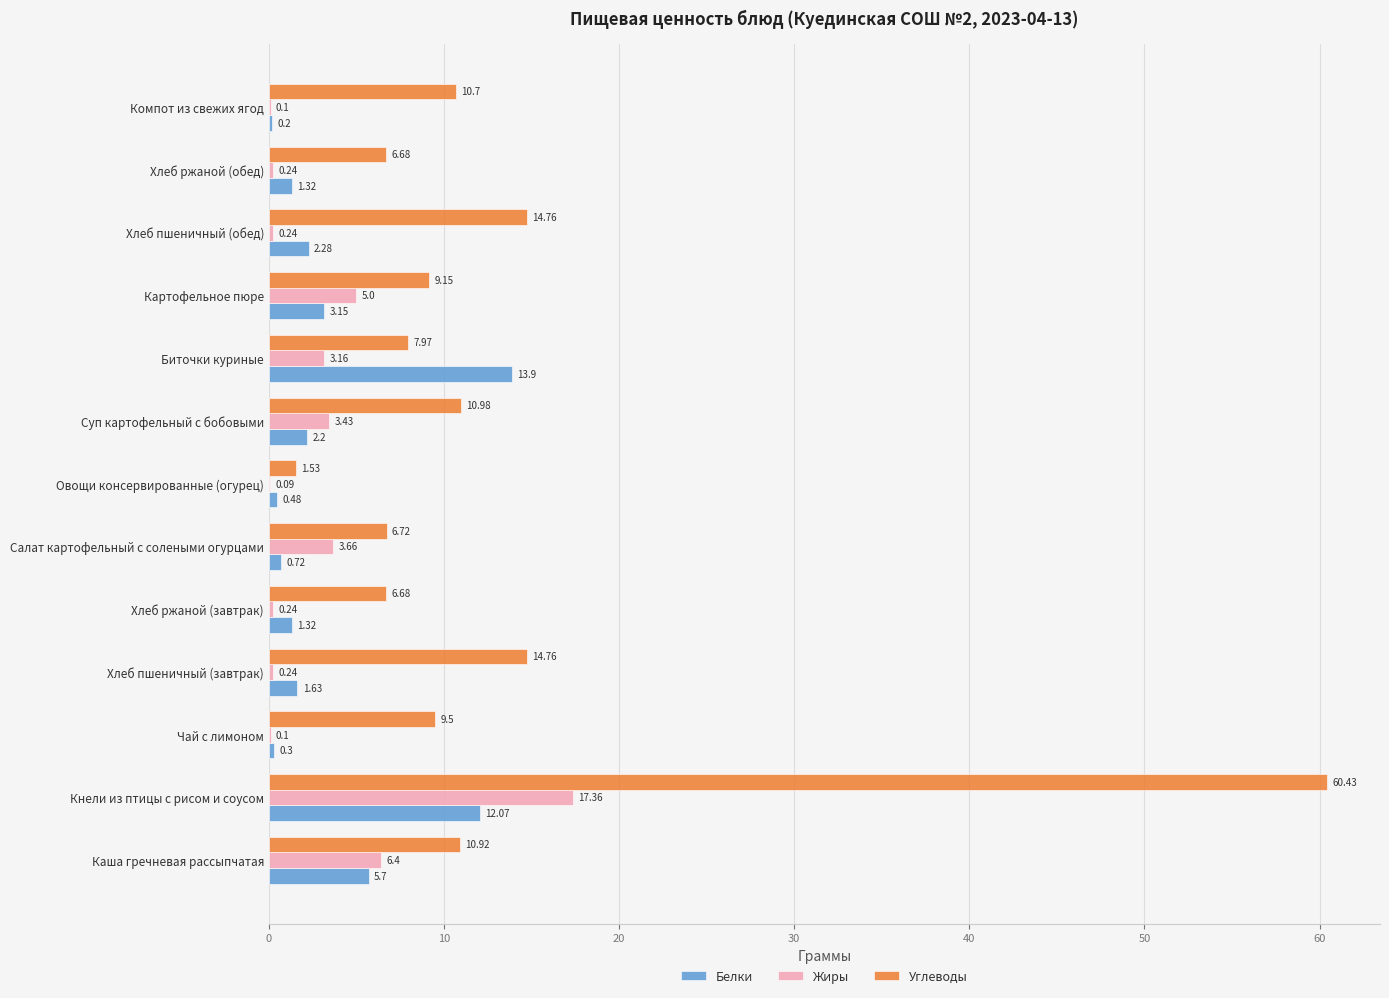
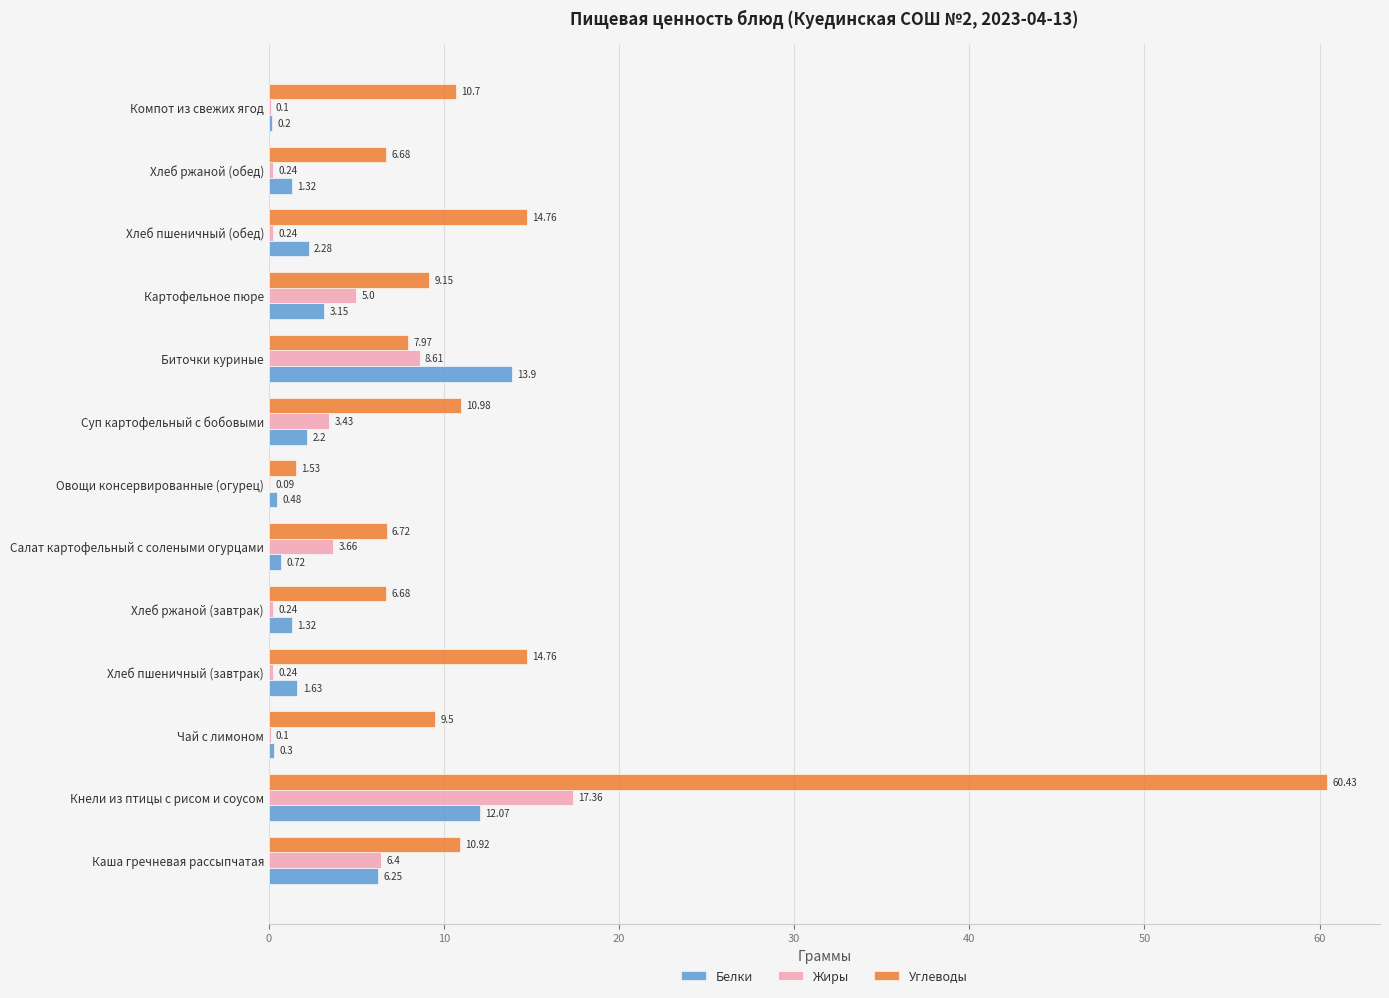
Жиры, Биточки куриные: 3.16 -> 8.61
Белки, Каша гречневая рассыпчатая: 5.7 -> 6.25
